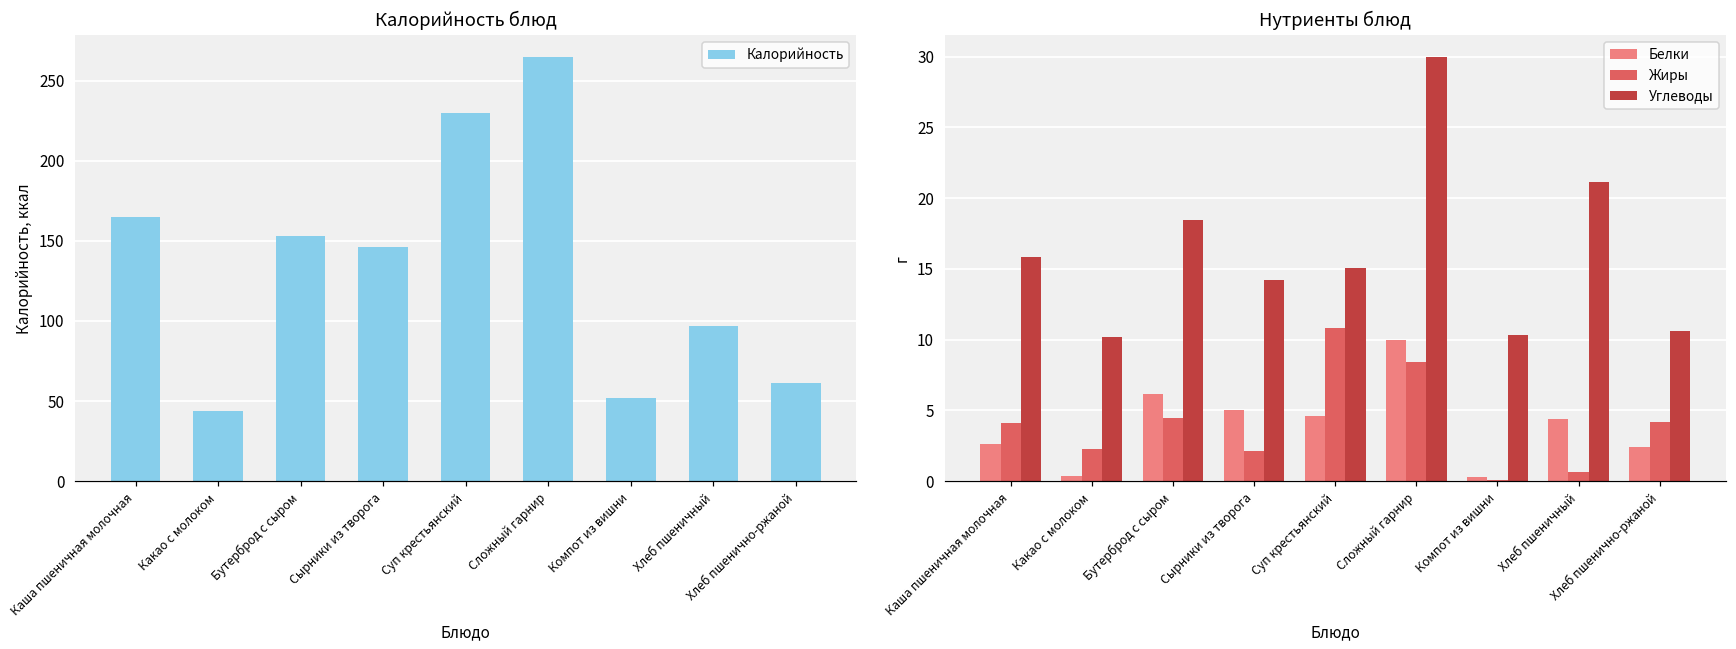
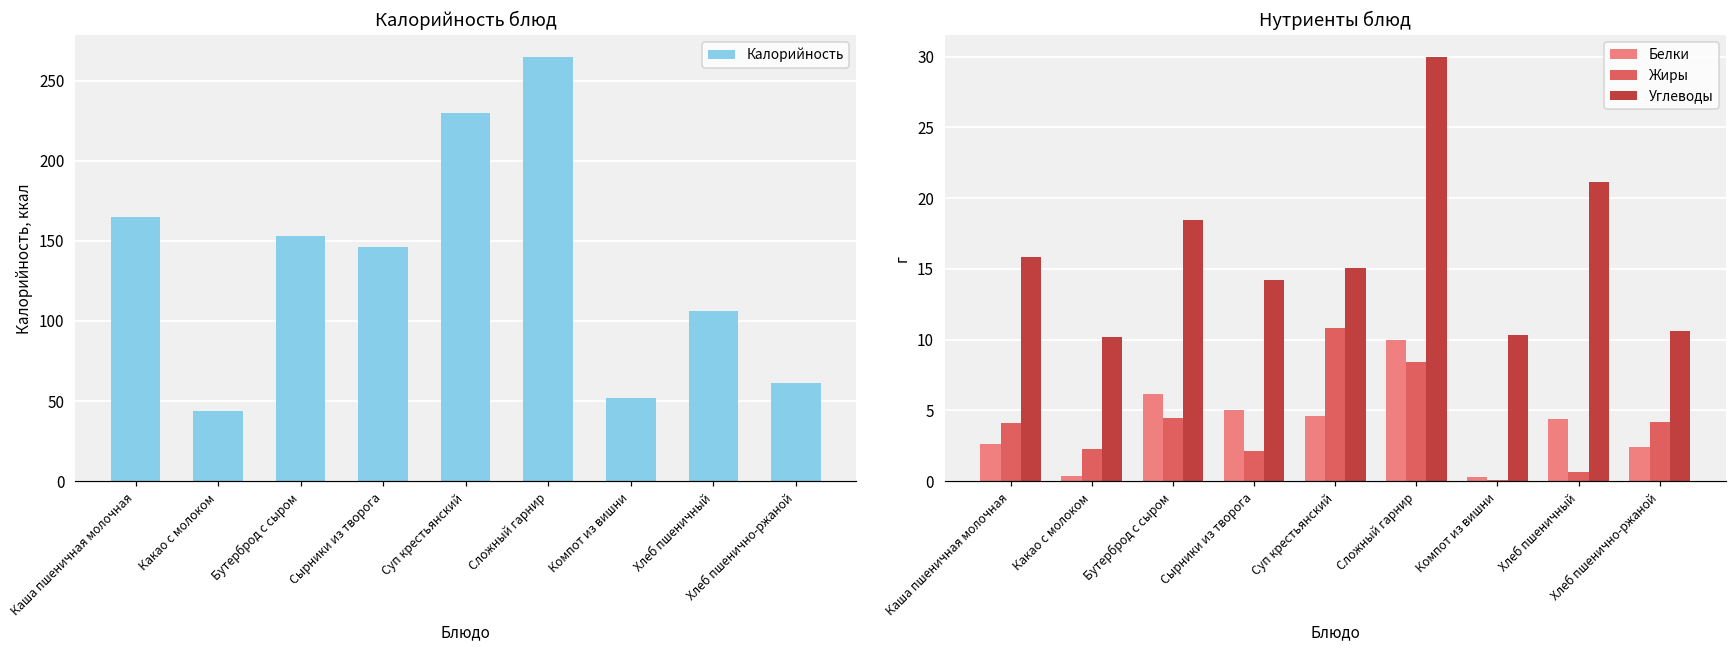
Калорийность блюд, Хлеб пшеничный: 97 -> 106
